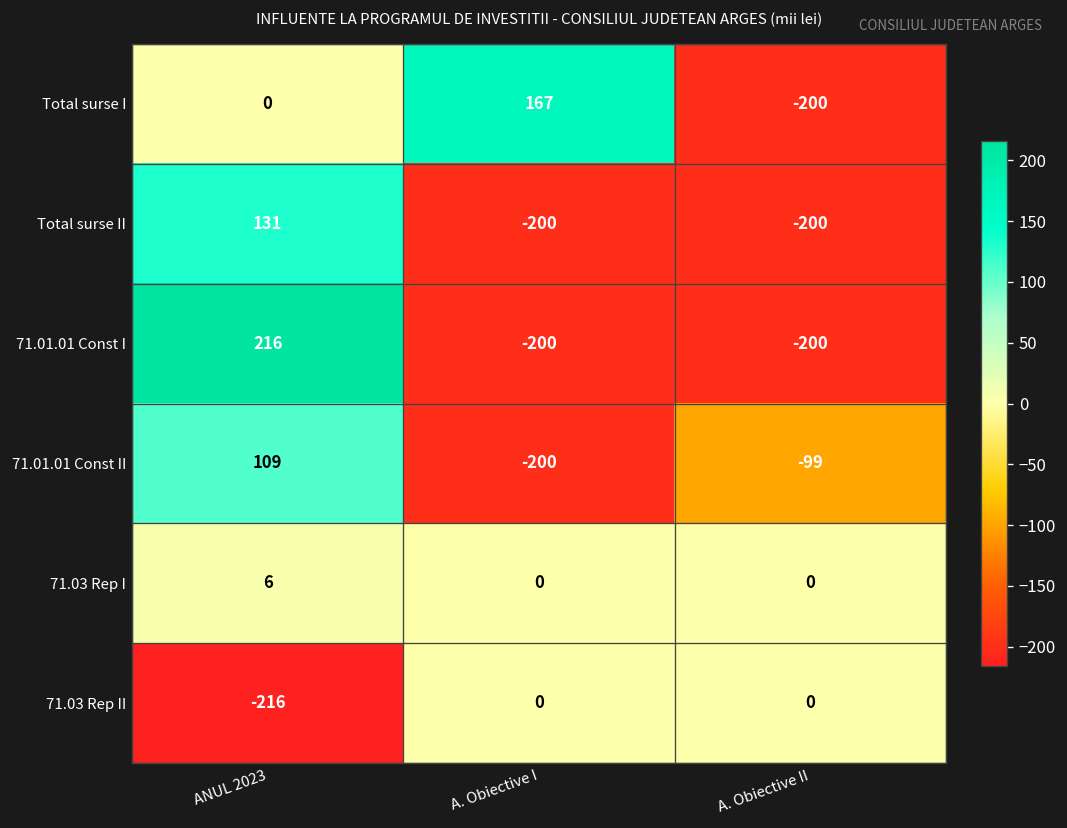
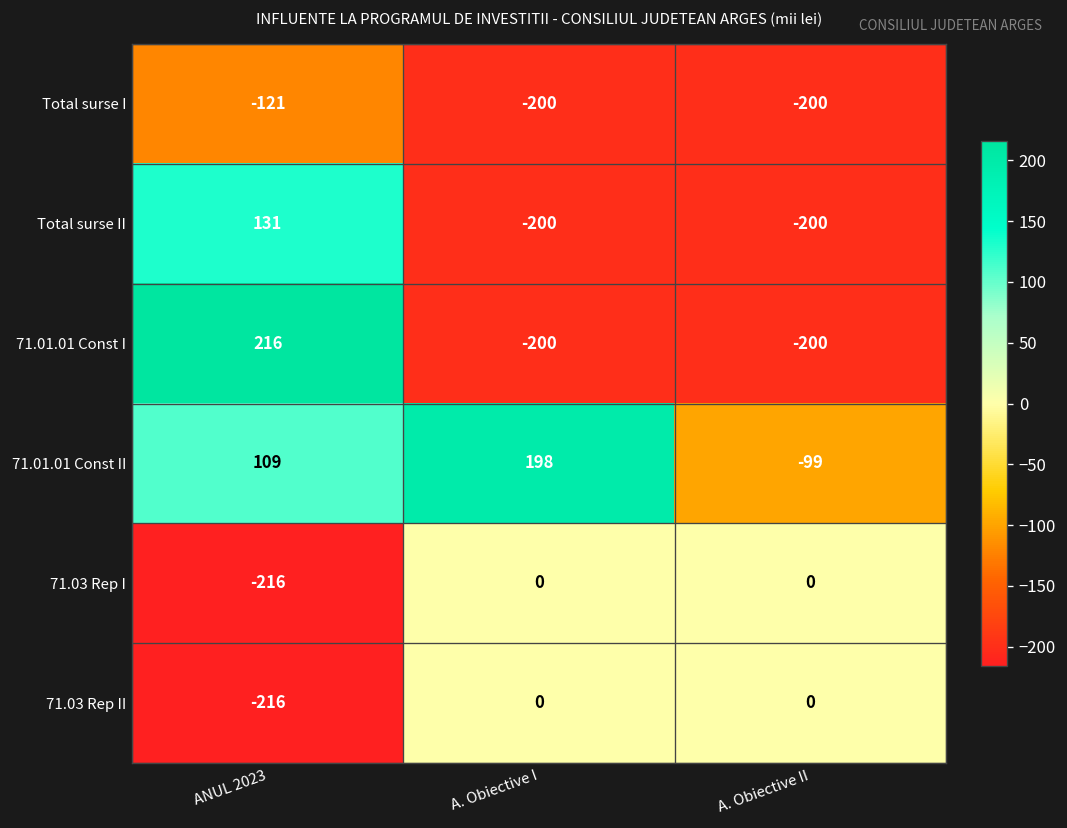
Total surse I, ANUL 2023: 0 -> -121
Total surse I, A. Obiective I: 167 -> -200
71.01.01 Const II, A. Obiective I: -200 -> 198
71.03 Rep I, ANUL 2023: 6 -> -216
